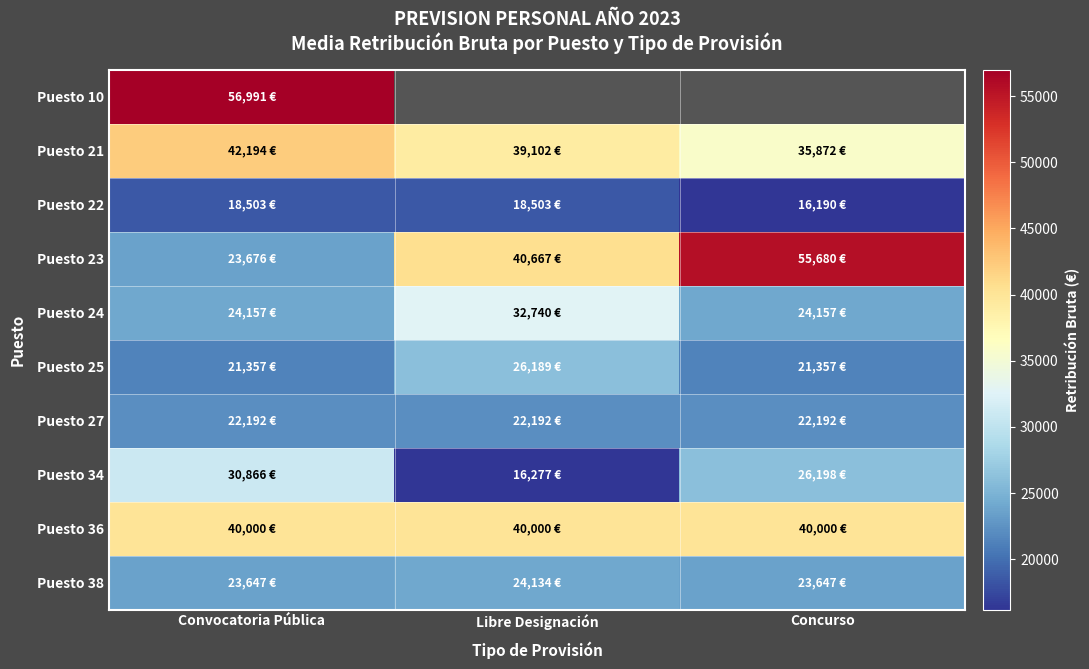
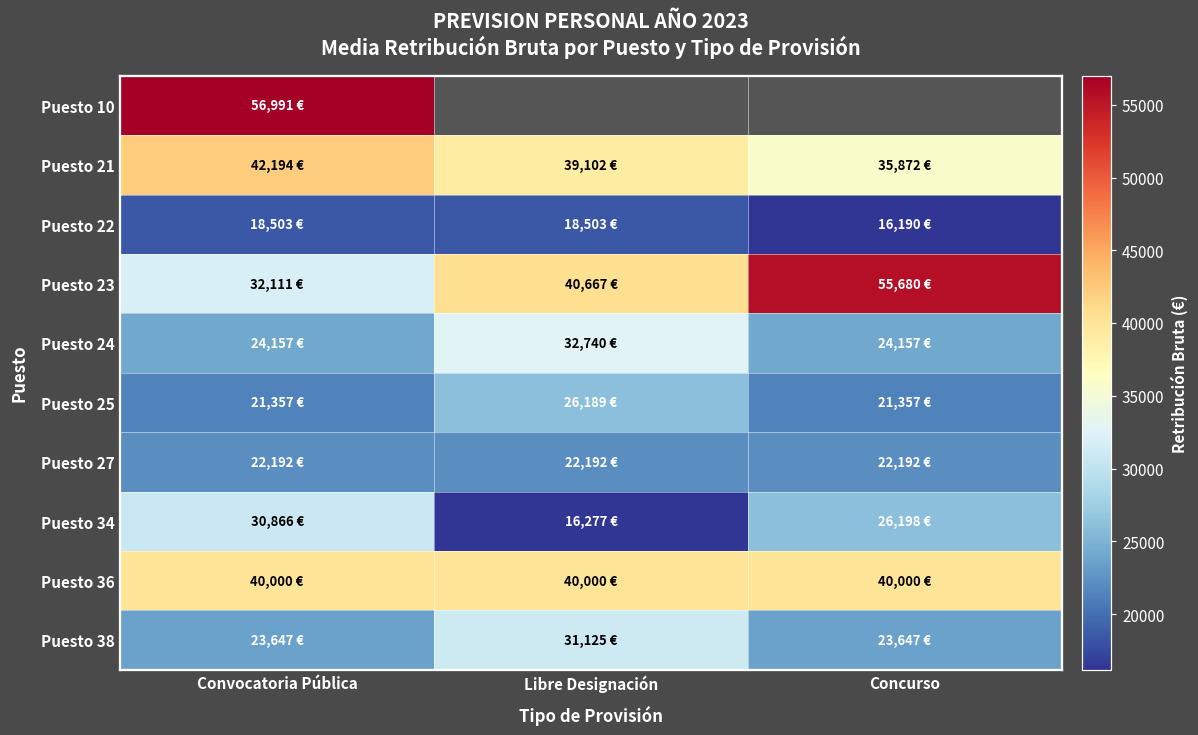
Puesto 23, Convocatoria Pública: 23,676 -> 32,111
Puesto 38, Libre Designación: 24,134 -> 31,125
